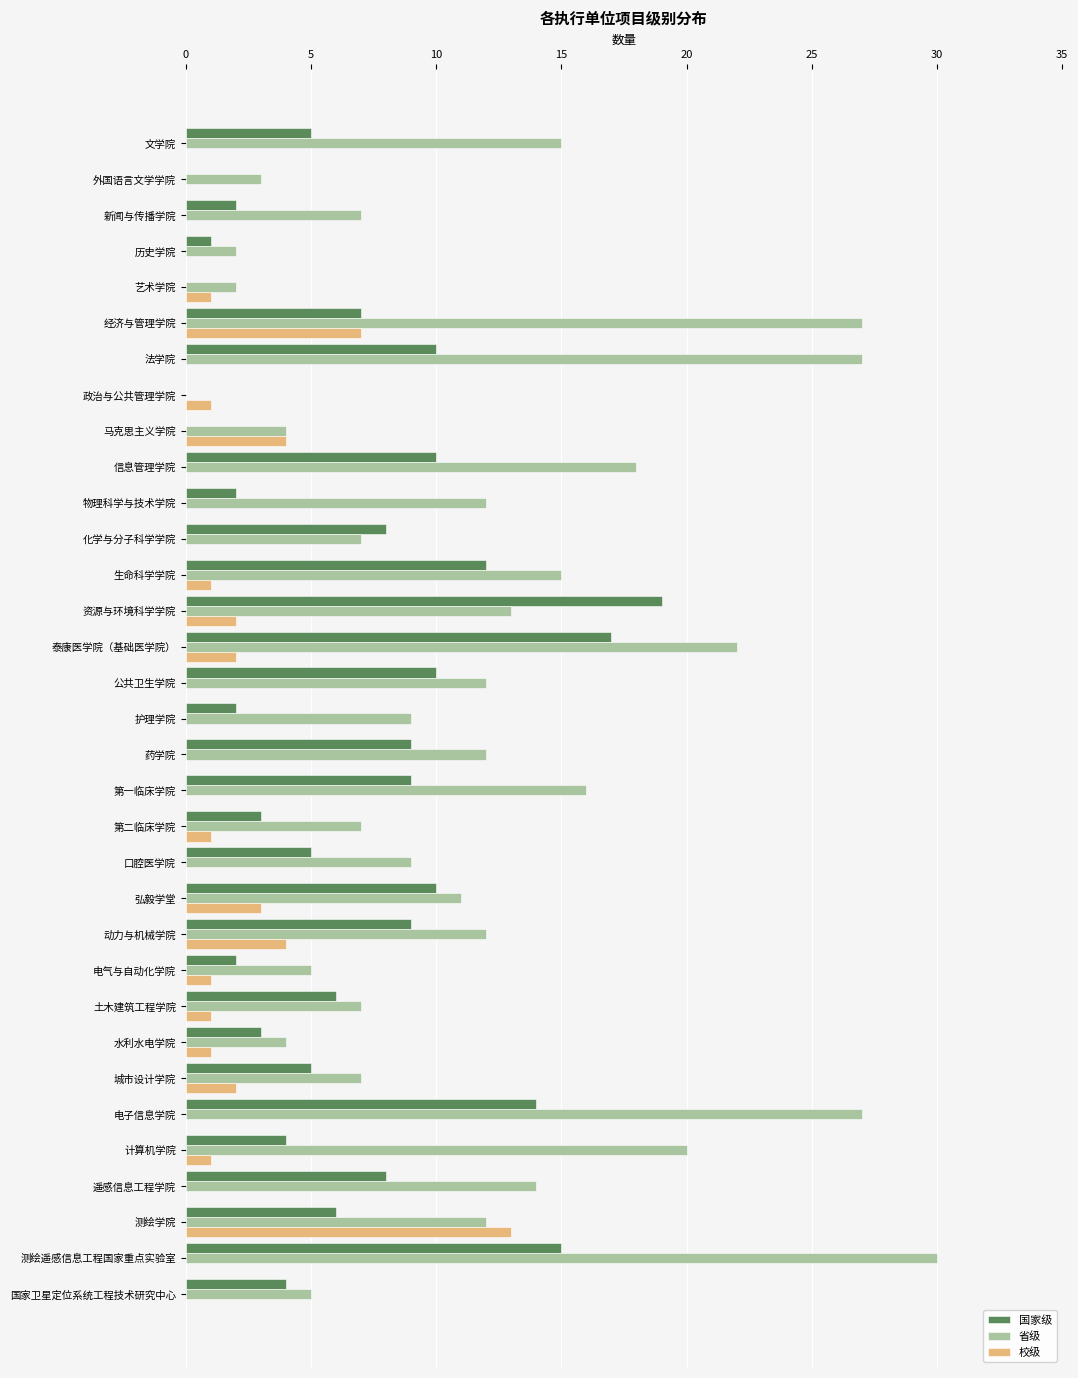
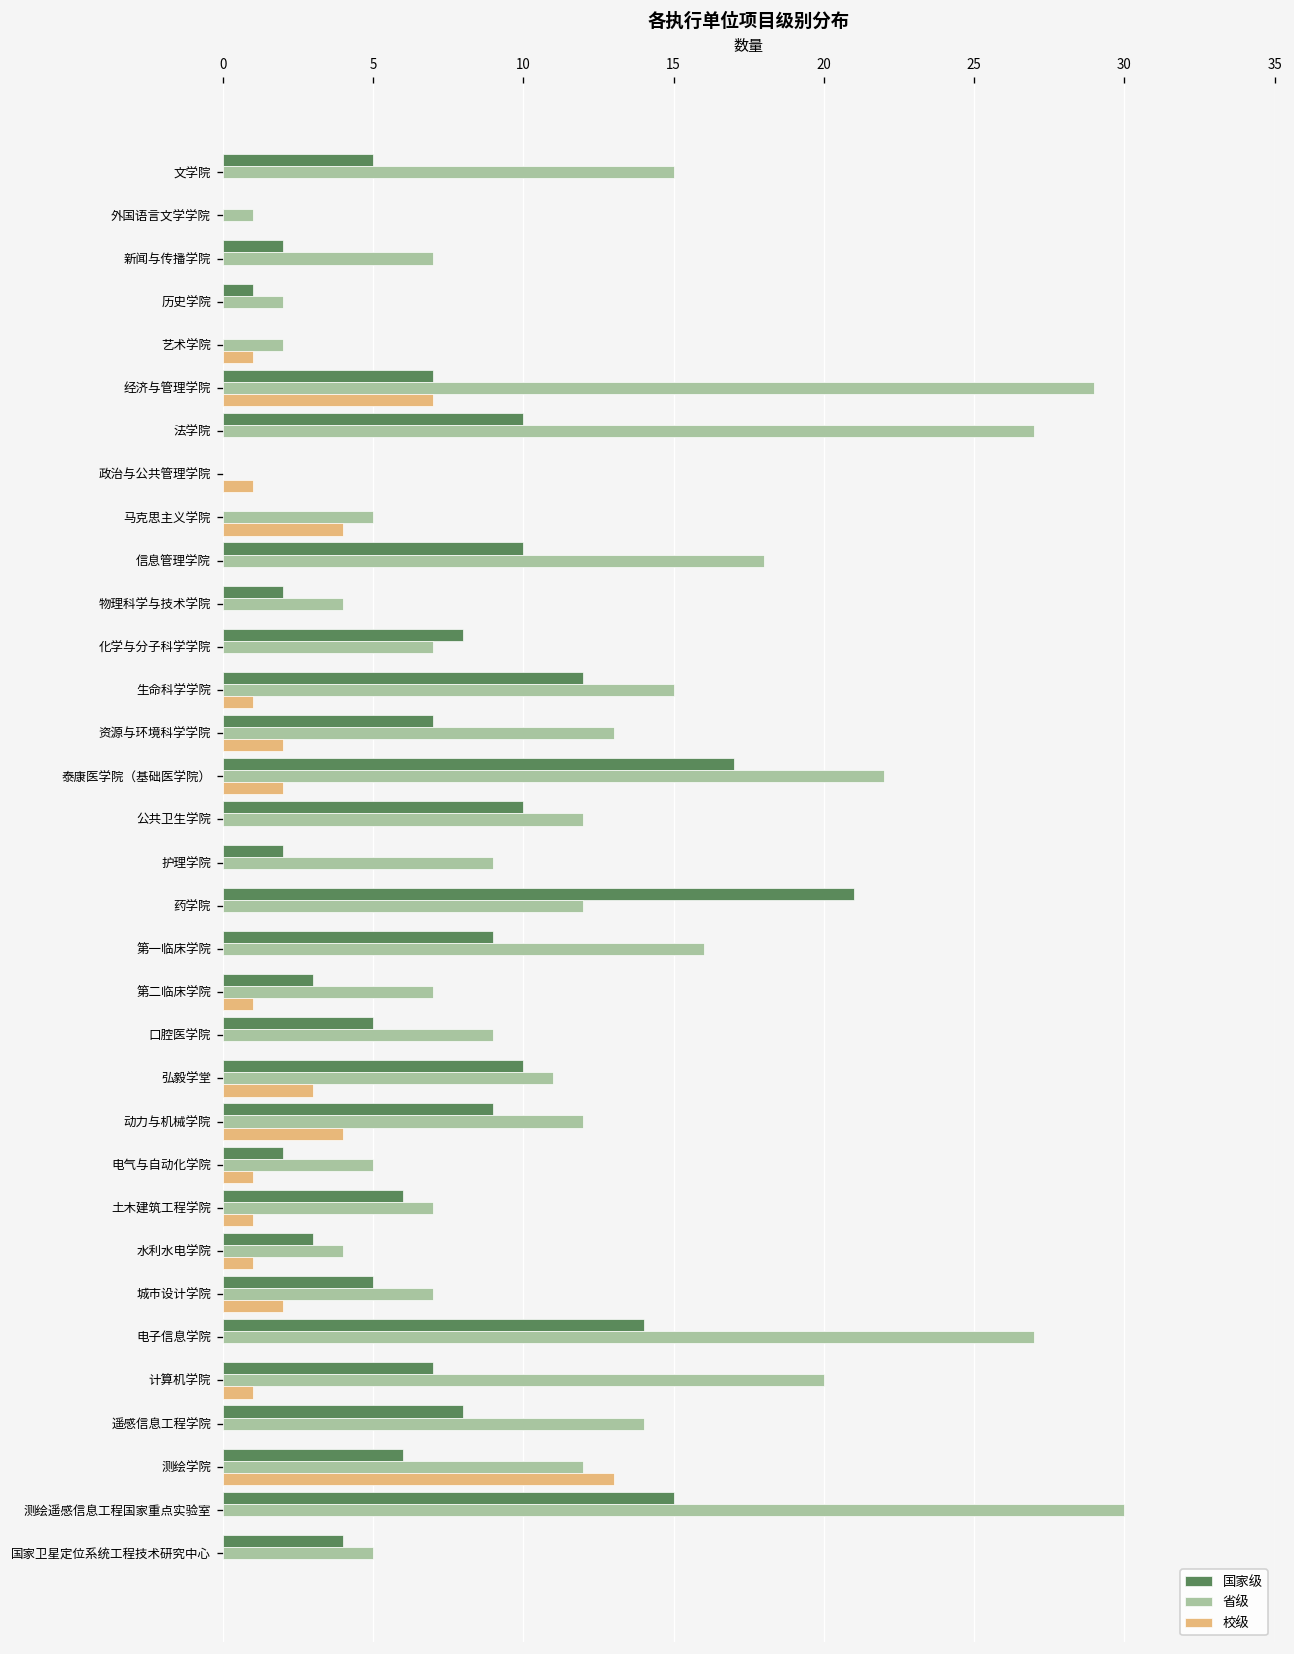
省级, 外国语言文学学院: 3 -> 1
省级, 经济与管理学院: 27 -> 29
省级, 马克思主义学院: 4 -> 5
省级, 物理科学与技术学院: 12 -> 4
国家级, 资源与环境科学学院: 19 -> 7
国家级, 药学院: 9 -> 21
国家级, 计算机学院: 4 -> 7
